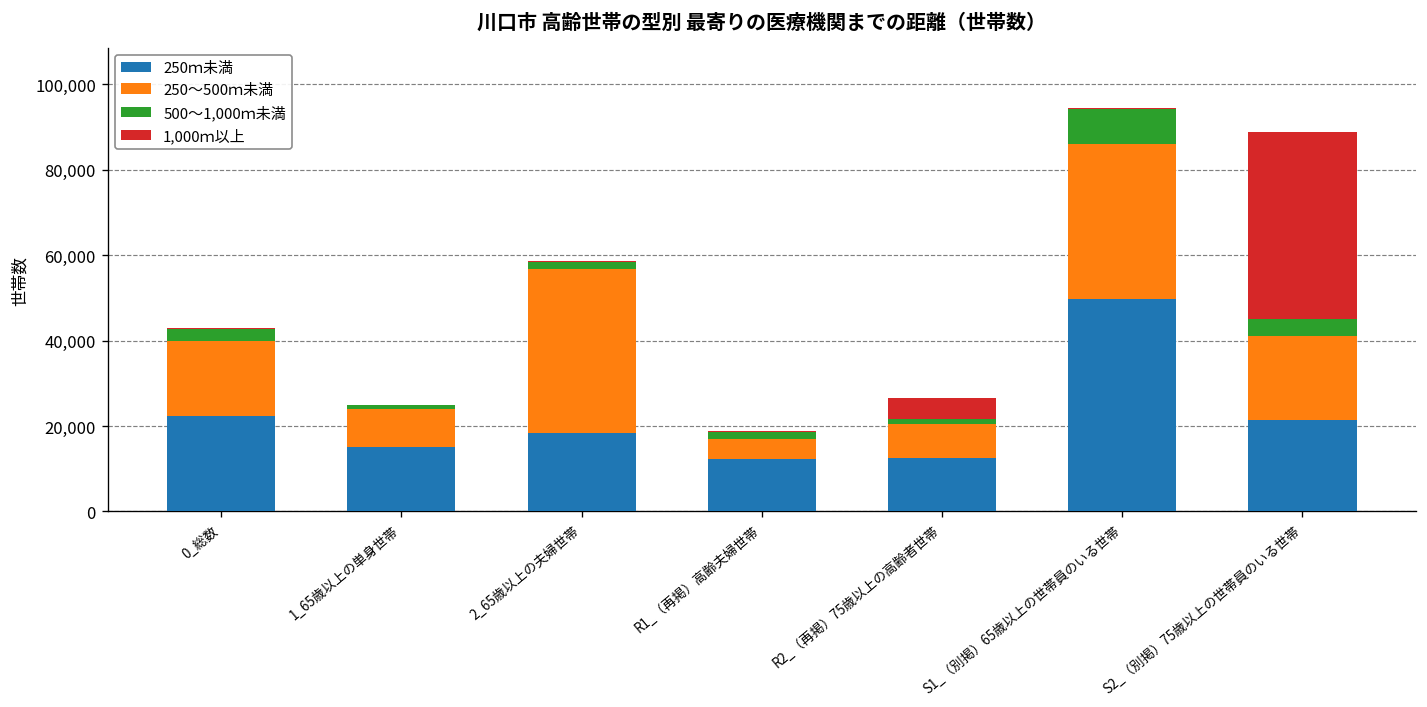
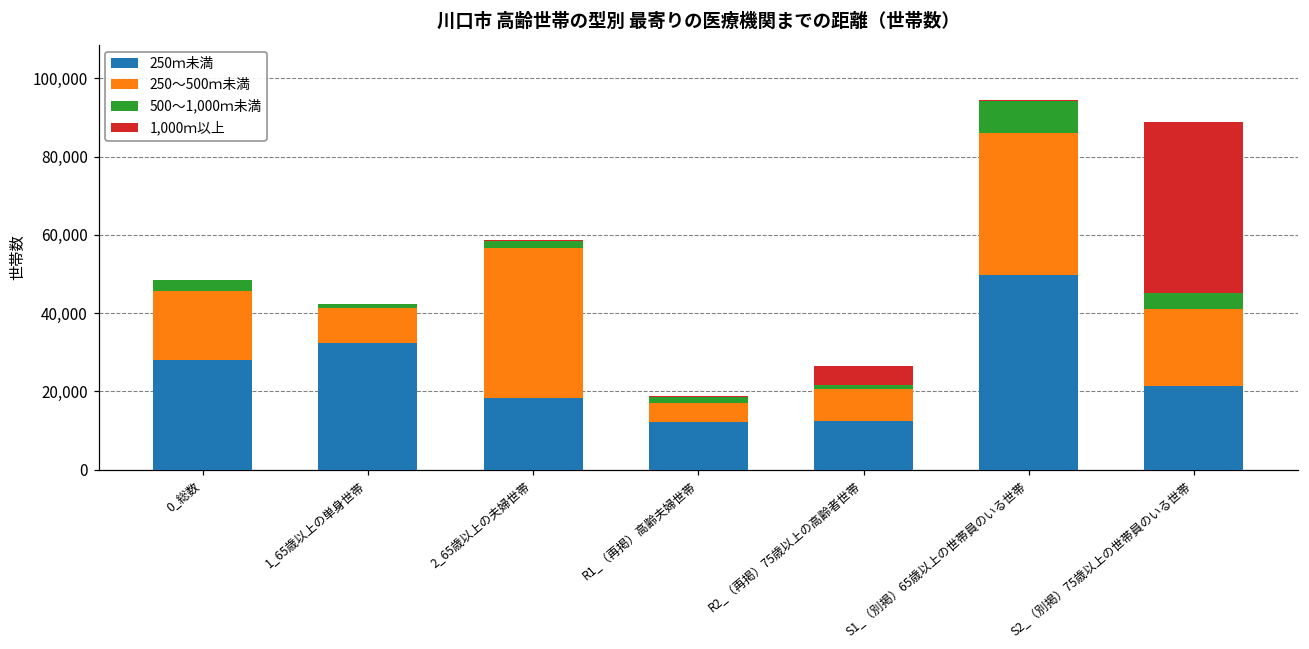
250ｍ未満, 0_総数: 22,000 -> 28,000
250ｍ未満, 1_65歳以上の単身世帯: 15,000 -> 32,000
